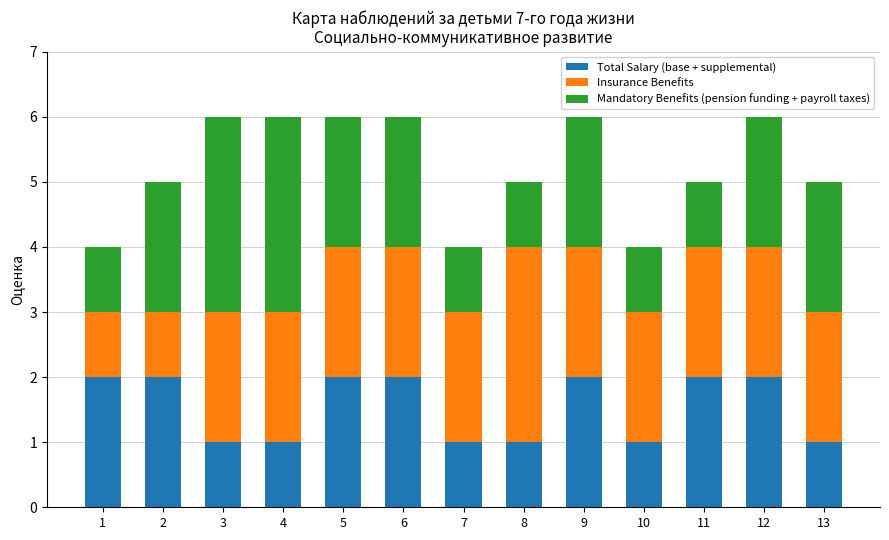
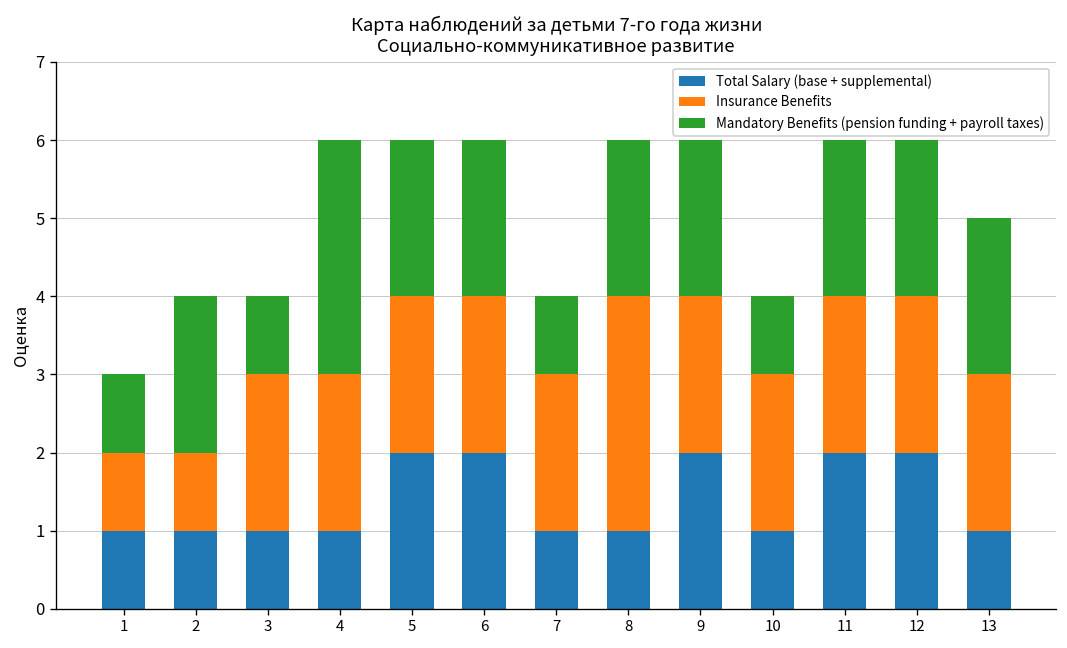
Total Salary (base + supplemental), 1: 2 -> 1
Total Salary (base + supplemental), 2: 2 -> 1
Mandatory Benefits (pension funding + payroll taxes), 3: 3 -> 1
Mandatory Benefits (pension funding + payroll taxes), 8: 1 -> 2
Mandatory Benefits (pension funding + payroll taxes), 11: 1 -> 2
